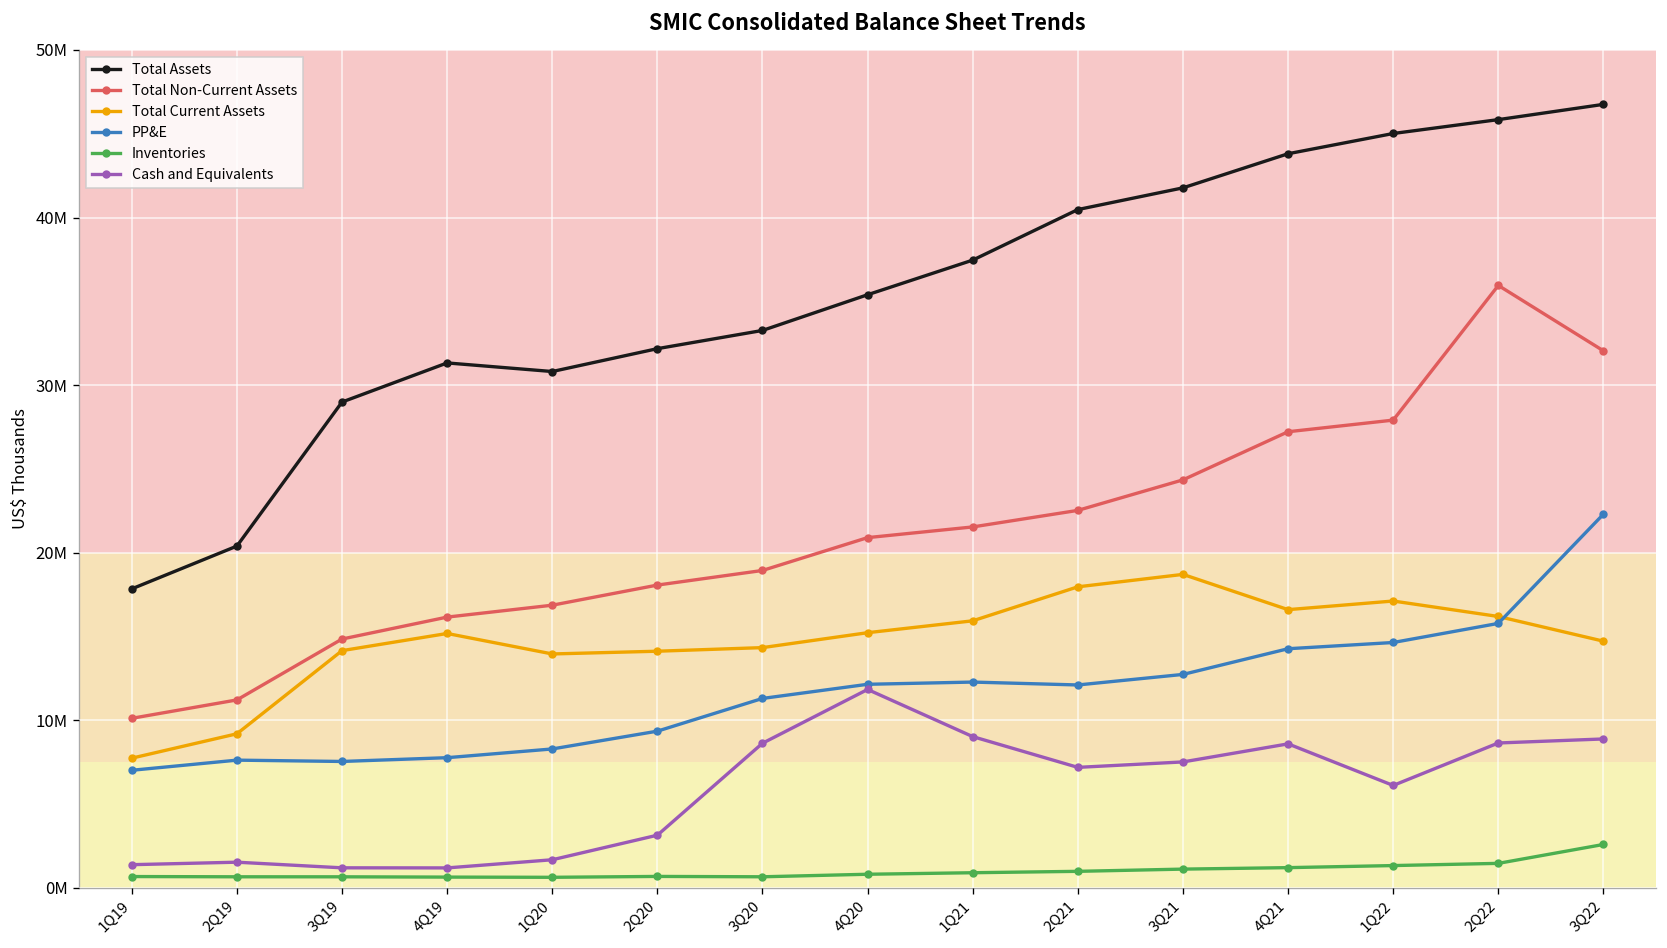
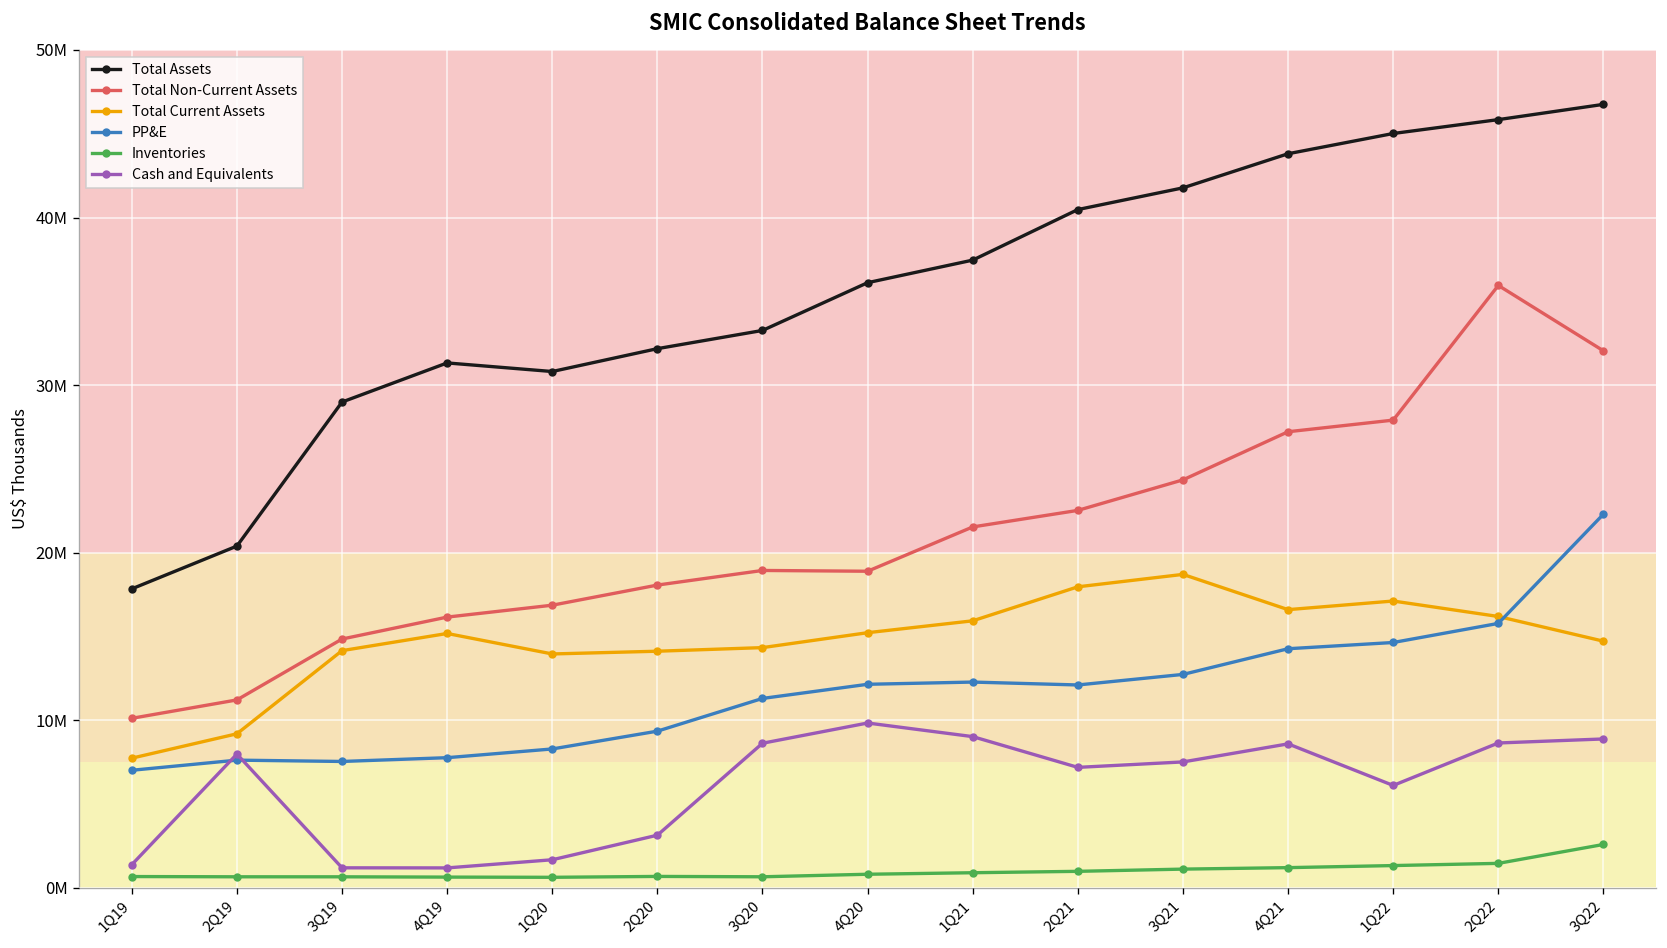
Cash and Equivalents, 2Q19: 1500000 -> 8000000
Total Assets, 4Q20: 35400000 -> 36100000
Total Non-Current Assets, 4Q20: 20900000 -> 18900000
Cash and Equivalents, 4Q20: 11800000 -> 9800000
